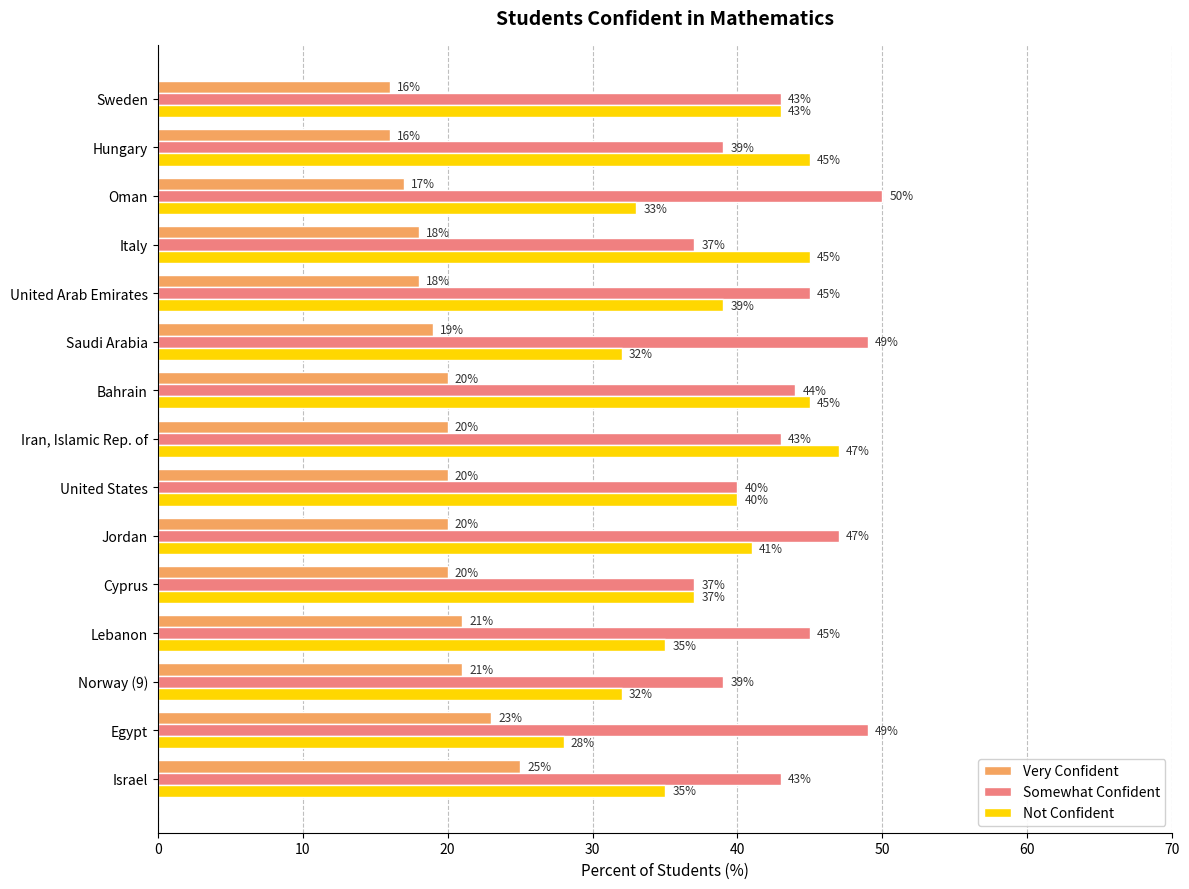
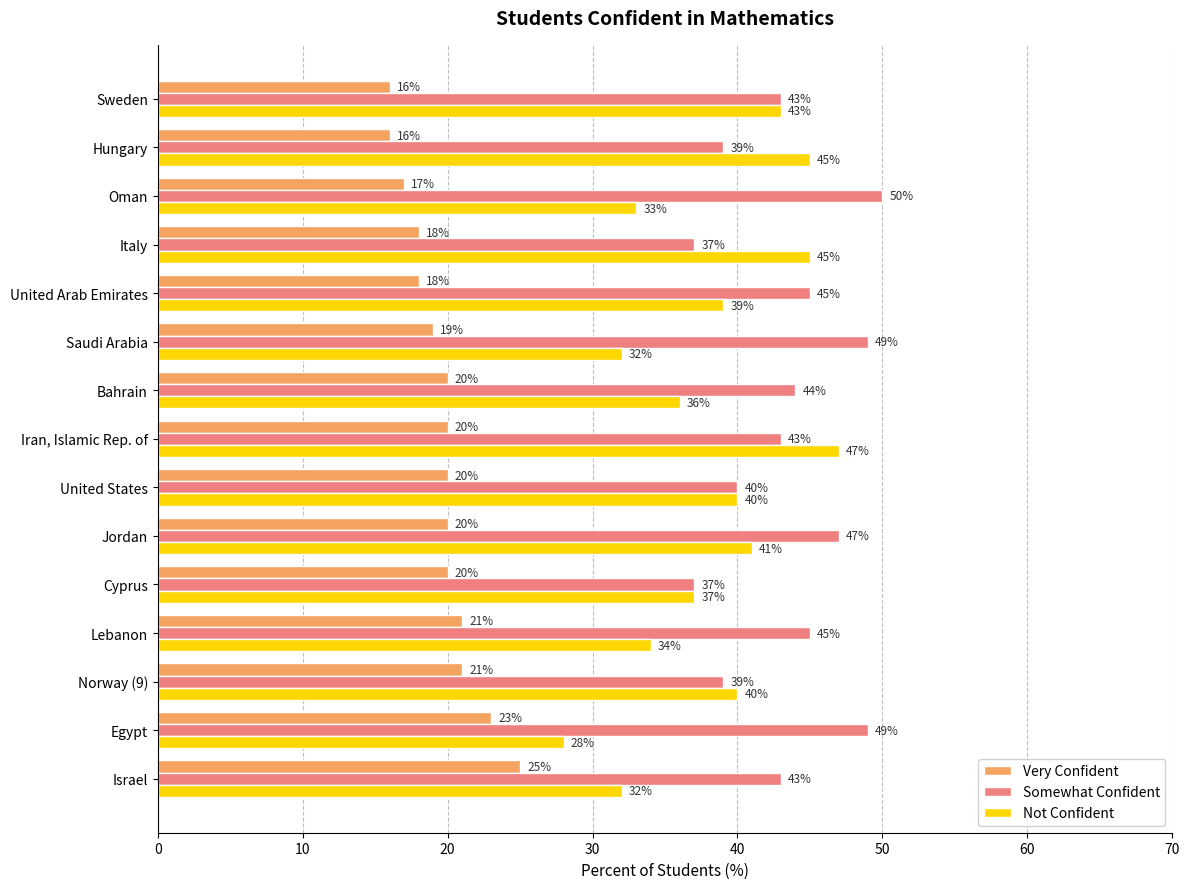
Not Confident, Bahrain: 45% -> 36%
Not Confident, Lebanon: 35% -> 34%
Not Confident, Norway (9): 32% -> 40%
Not Confident, Israel: 35% -> 32%
